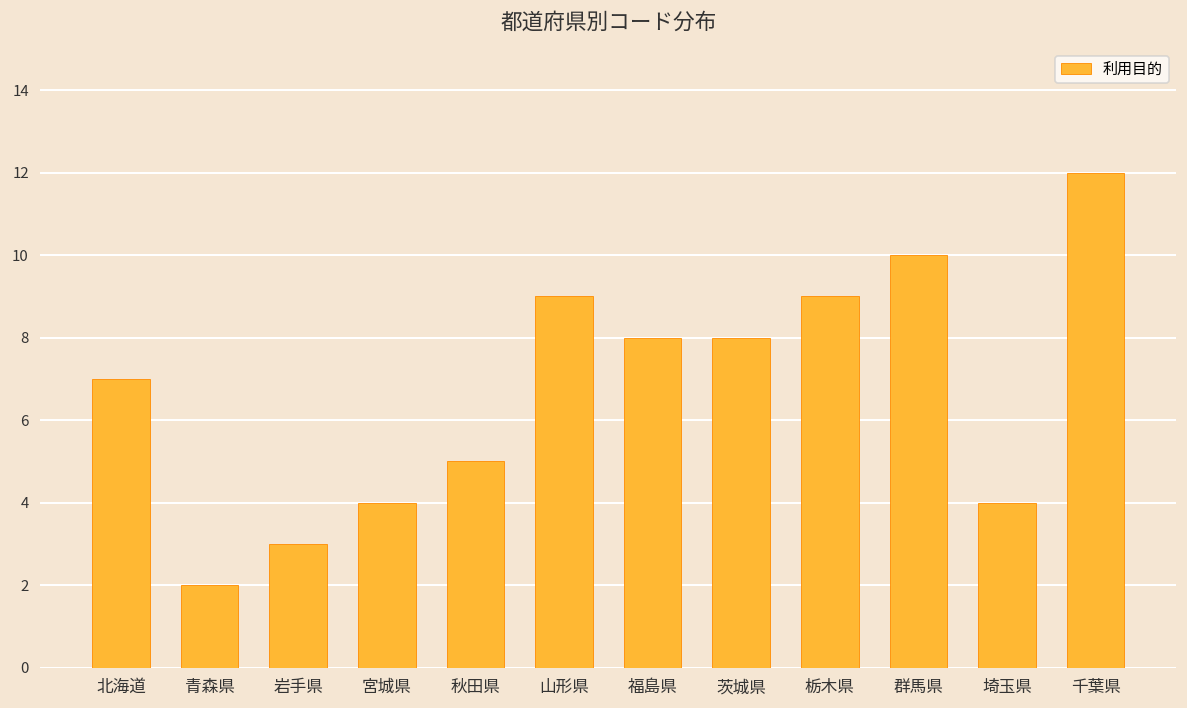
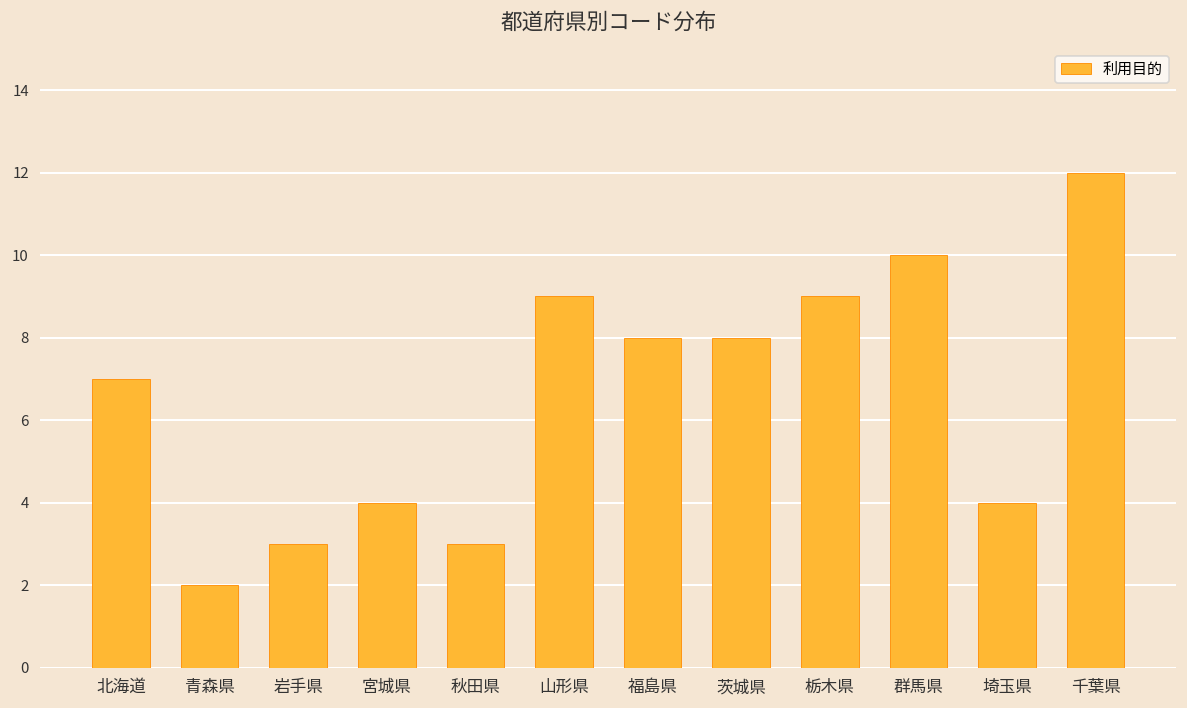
秋田県: 5 -> 3
